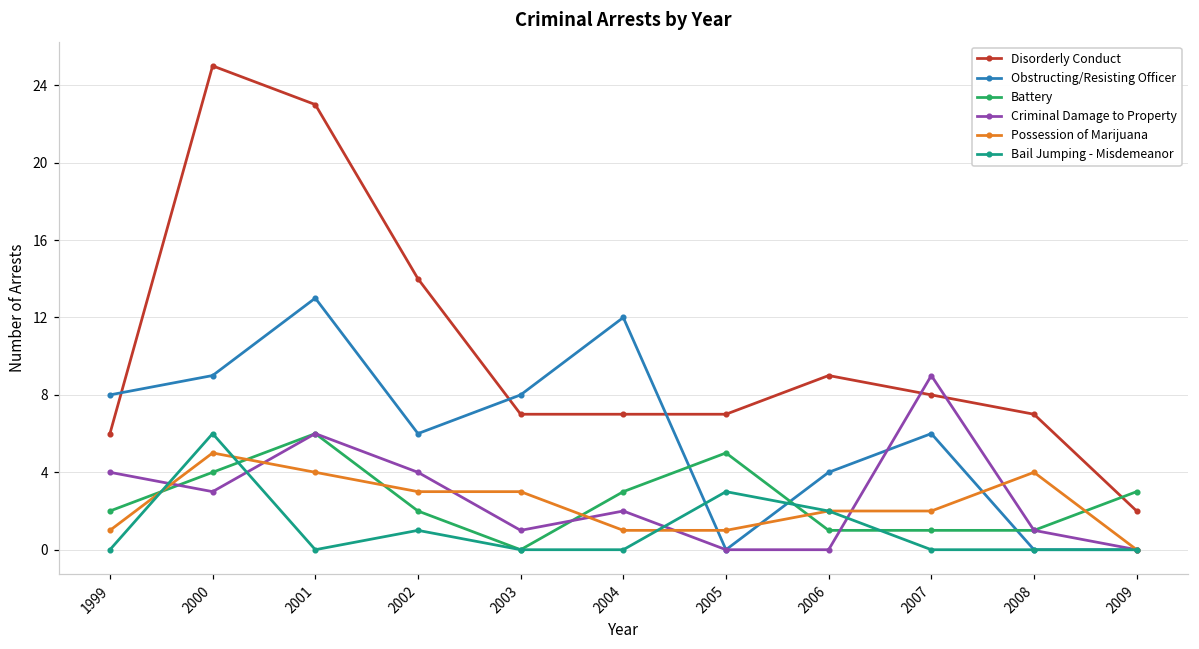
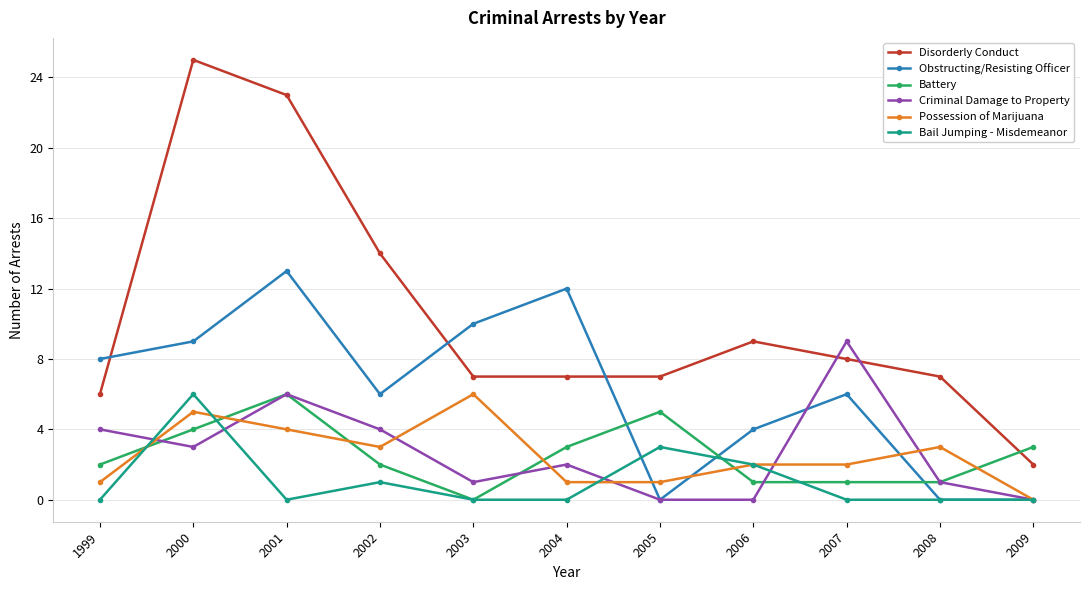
Obstructing/Resisting Officer, 2003: 8 -> 10
Possession of Marijuana, 2003: 3 -> 6
Possession of Marijuana, 2008: 4 -> 3
